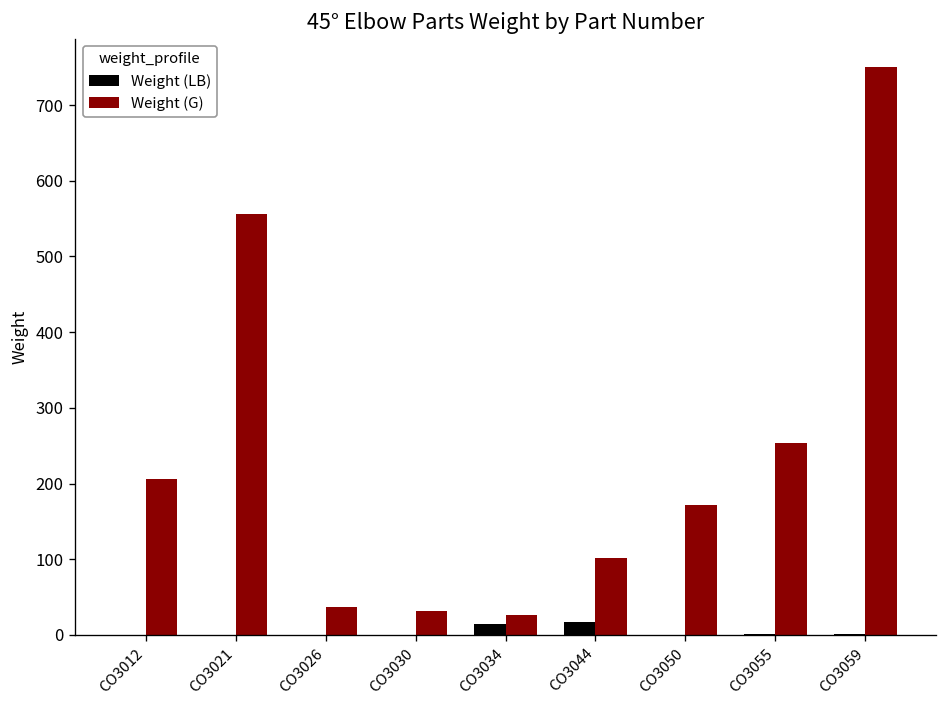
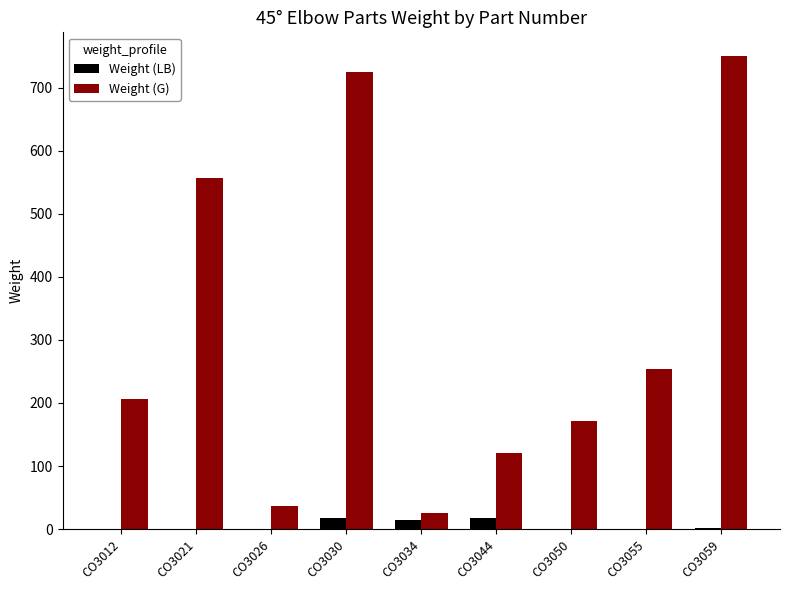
Weight (LB), CO3030: 0 -> 20
Weight (G), CO3030: 30 -> 720
Weight (G), CO3044: 100 -> 120
